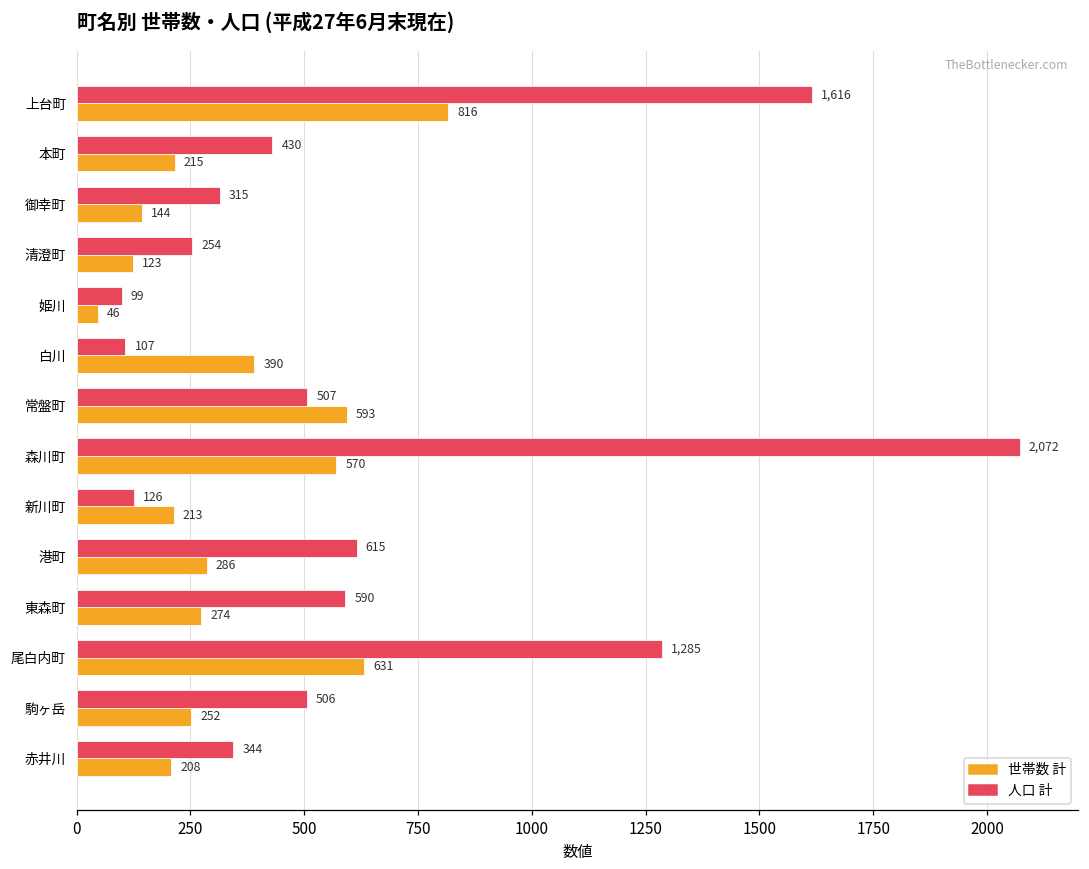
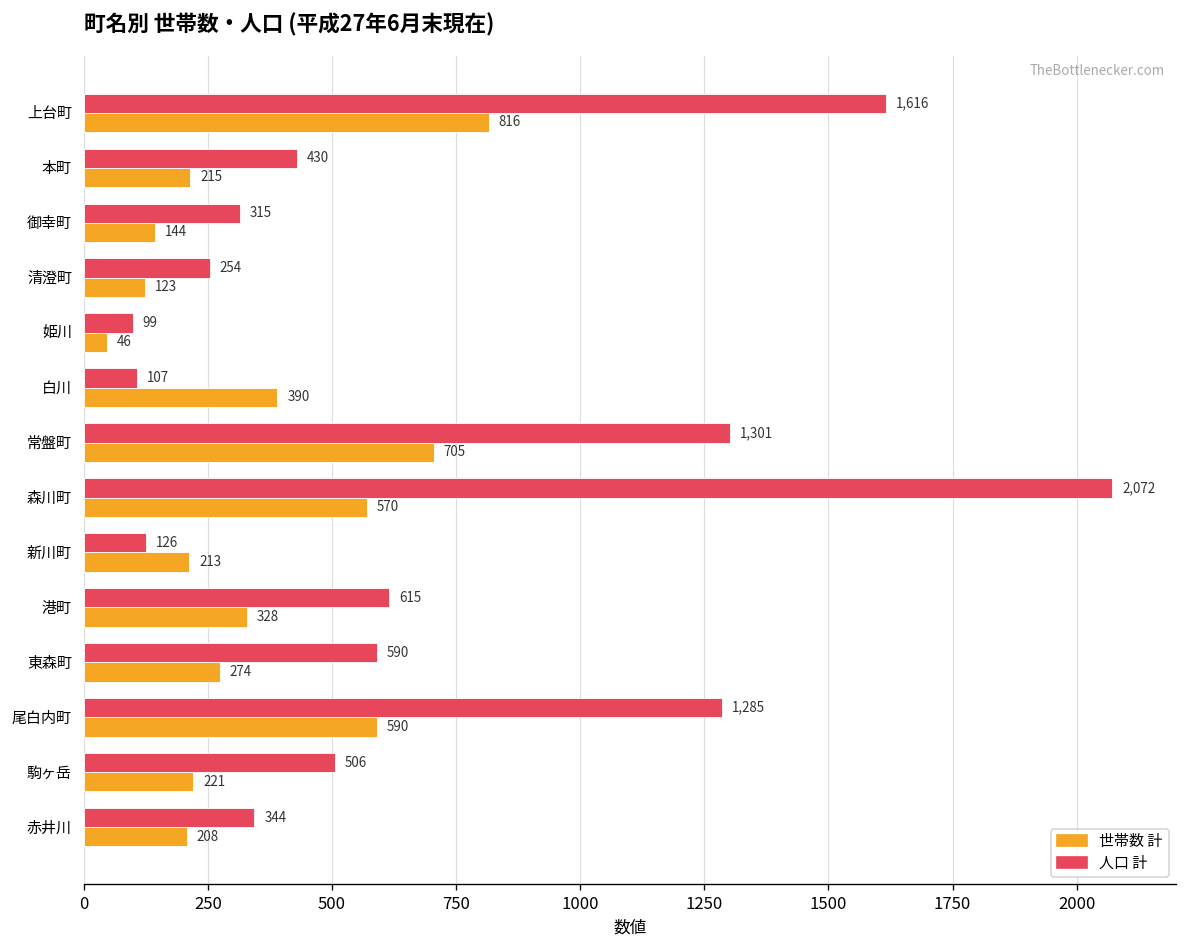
人口 計, 常盤町: 507 -> 1,301
世帯数 計, 常盤町: 593 -> 705
世帯数 計, 港町: 286 -> 328
世帯数 計, 尾白内町: 631 -> 590
世帯数 計, 駒ヶ岳: 252 -> 221
